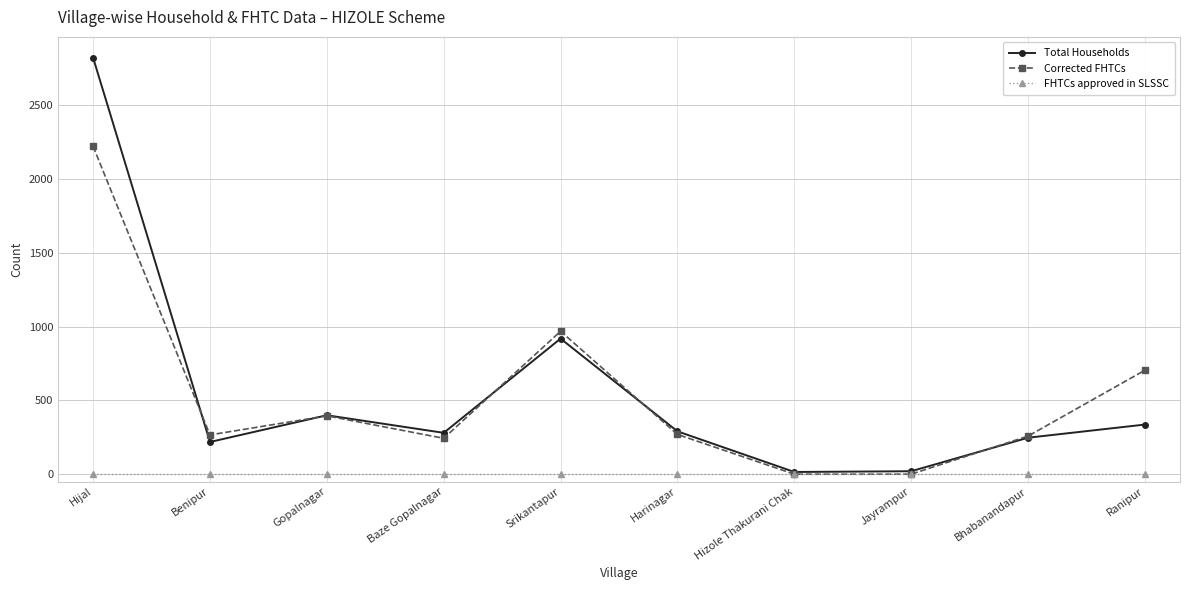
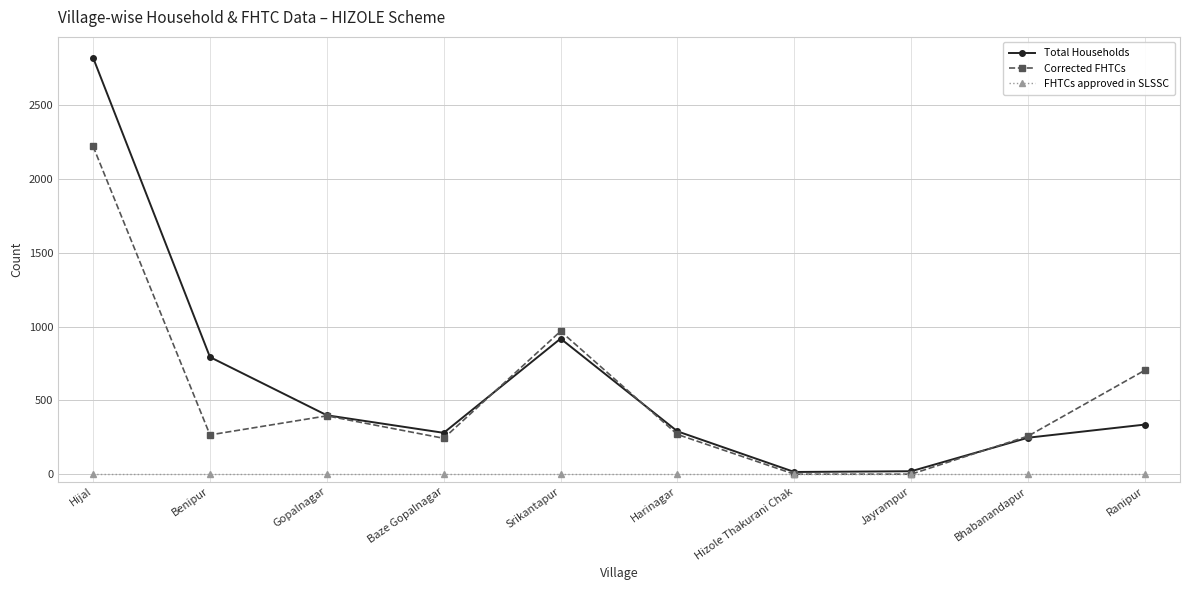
Total Households, Benipur: 220 -> 790
